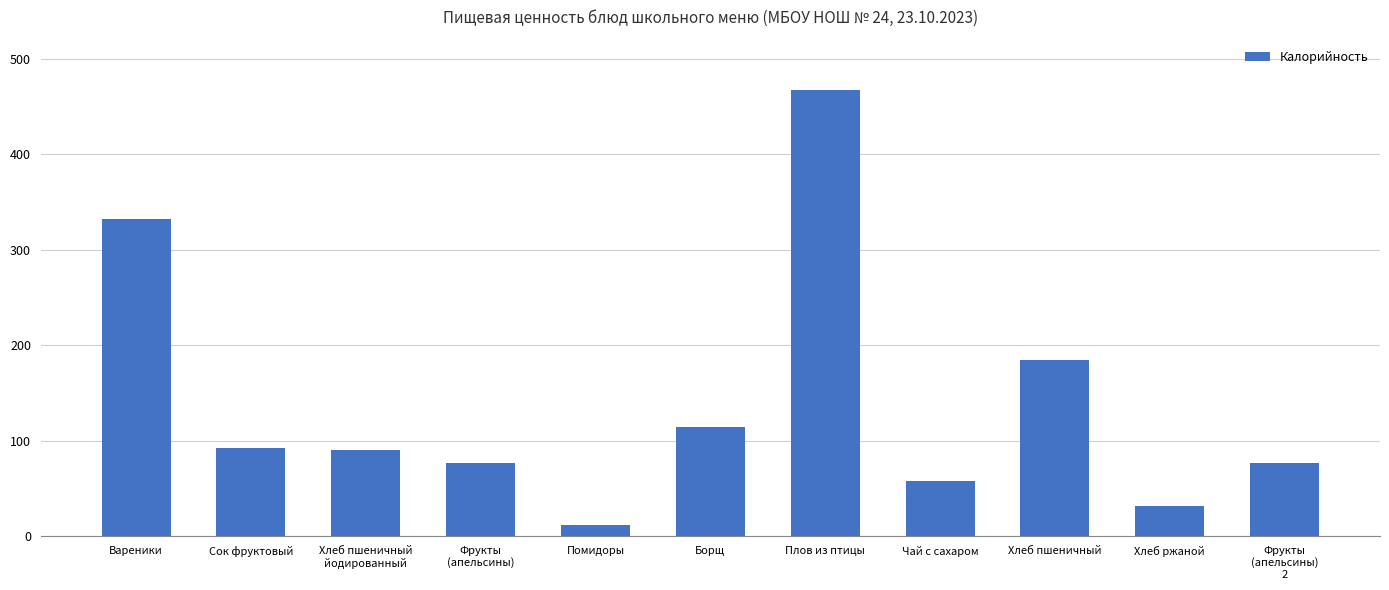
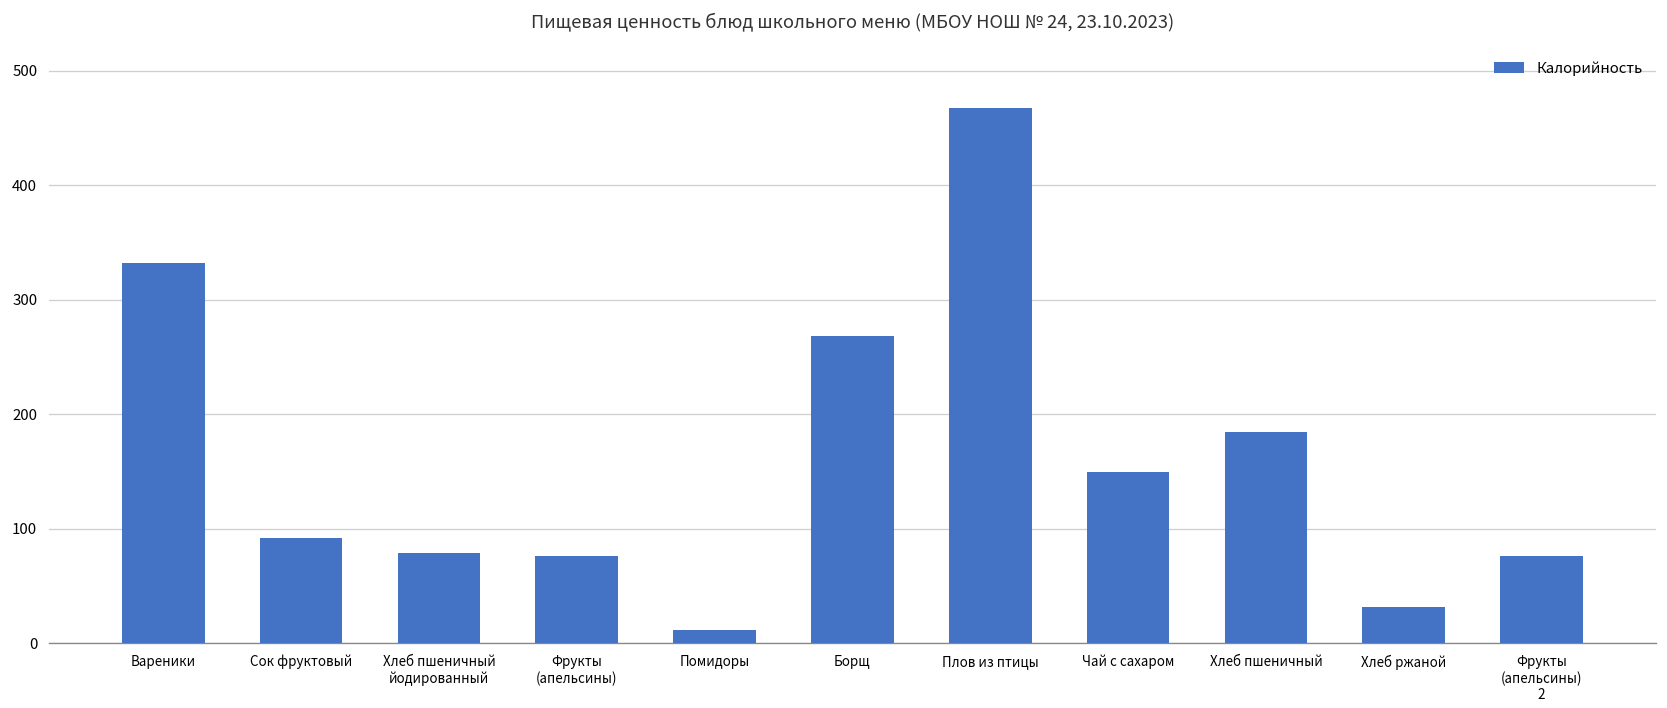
Хлеб пшеничный йодированный: 90 -> 80
Борщ: 110 -> 270
Чай с сахаром: 60 -> 150
